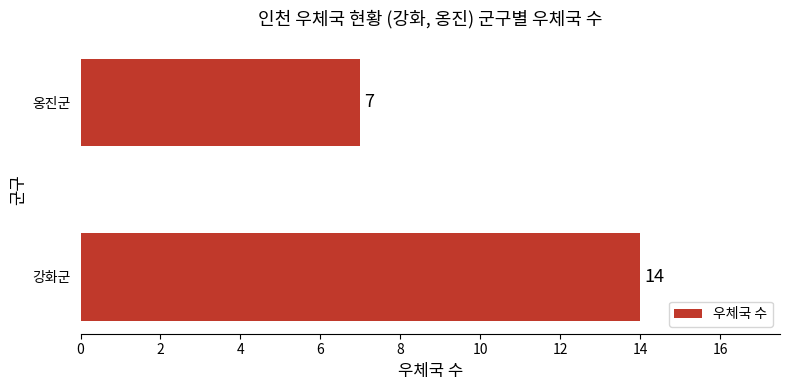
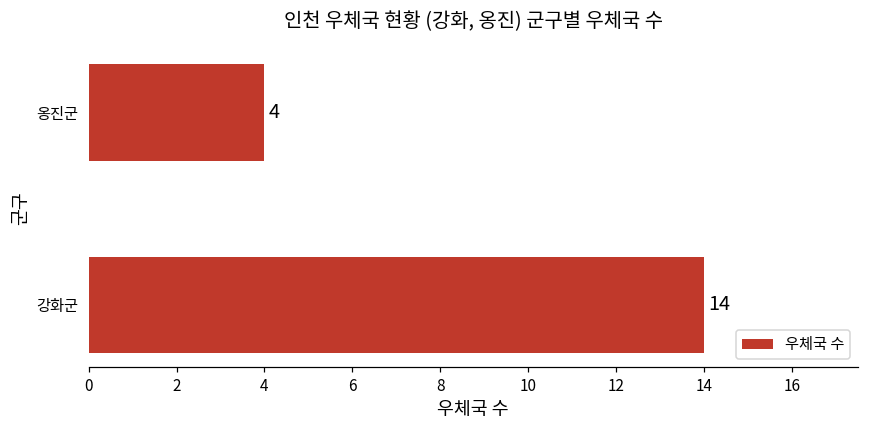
옹진군: 7 -> 4
